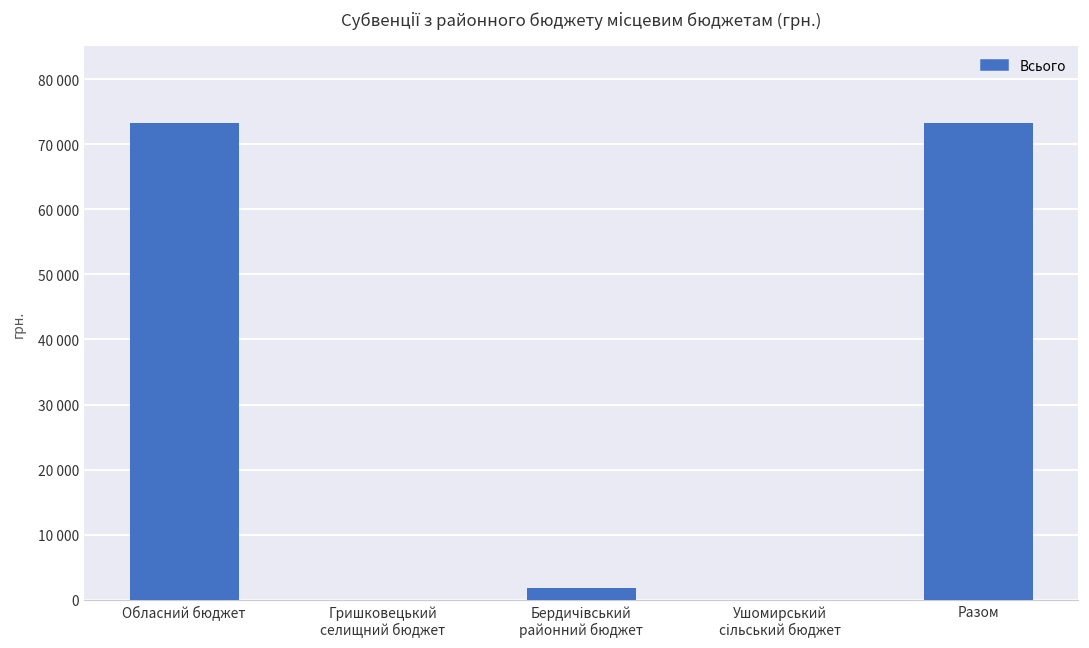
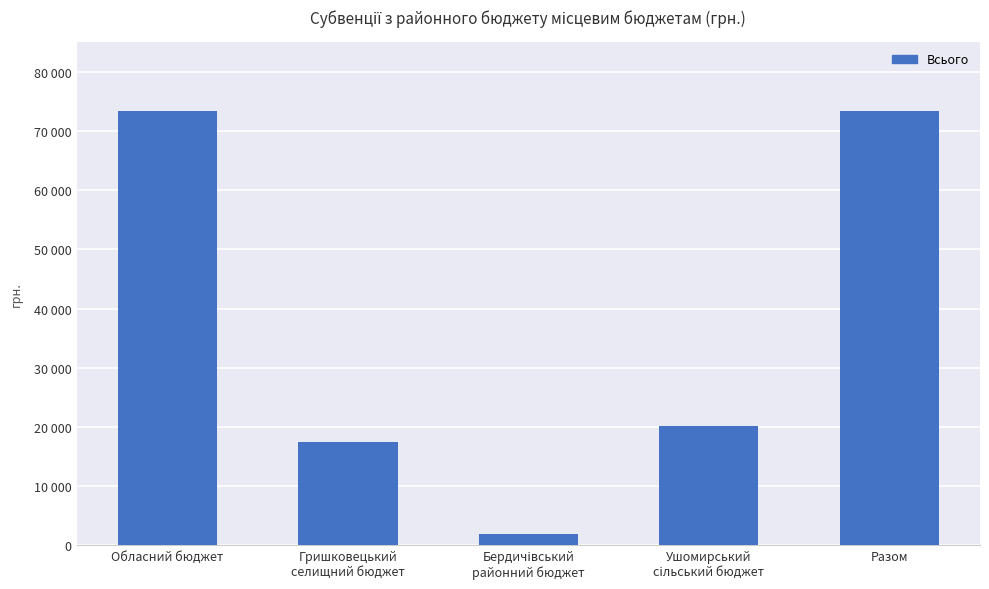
Гришковецький селищний бюджет: 0 -> 17000
Ушомирський сільський бюджет: 0 -> 20000
